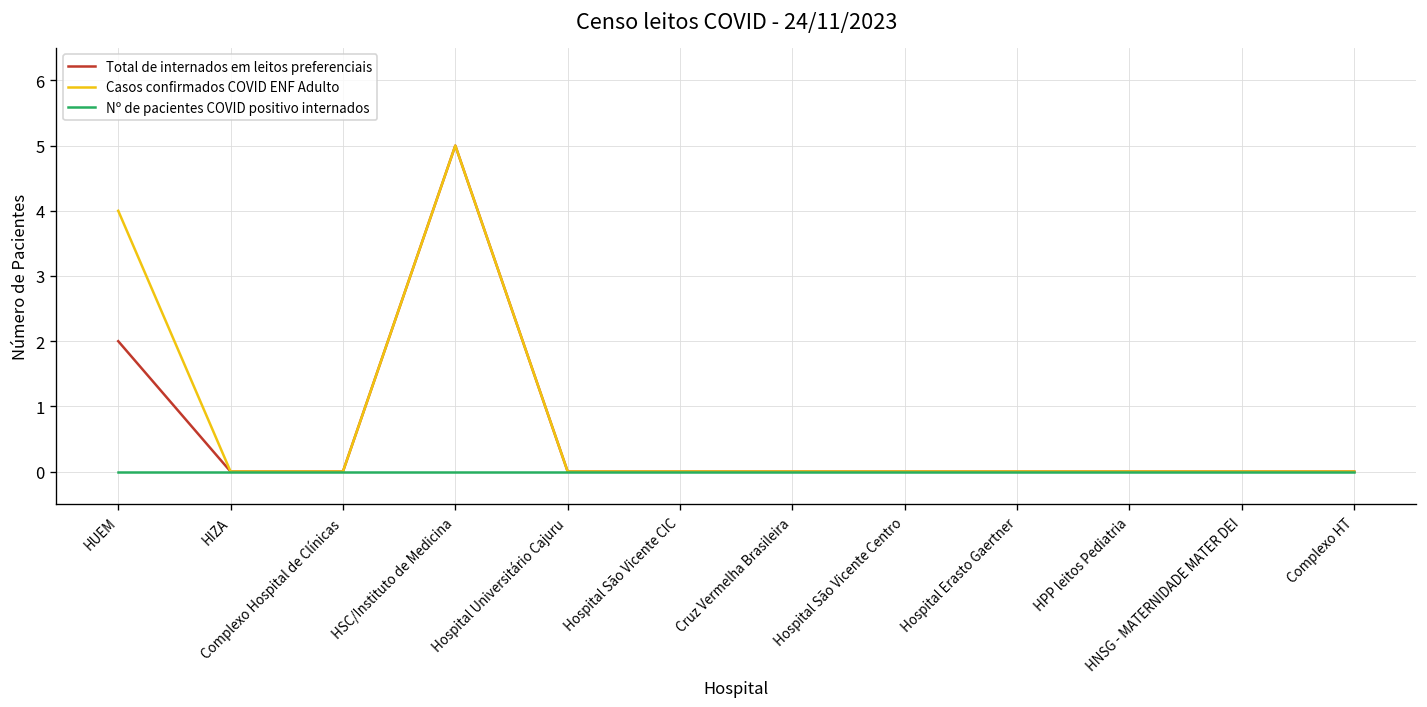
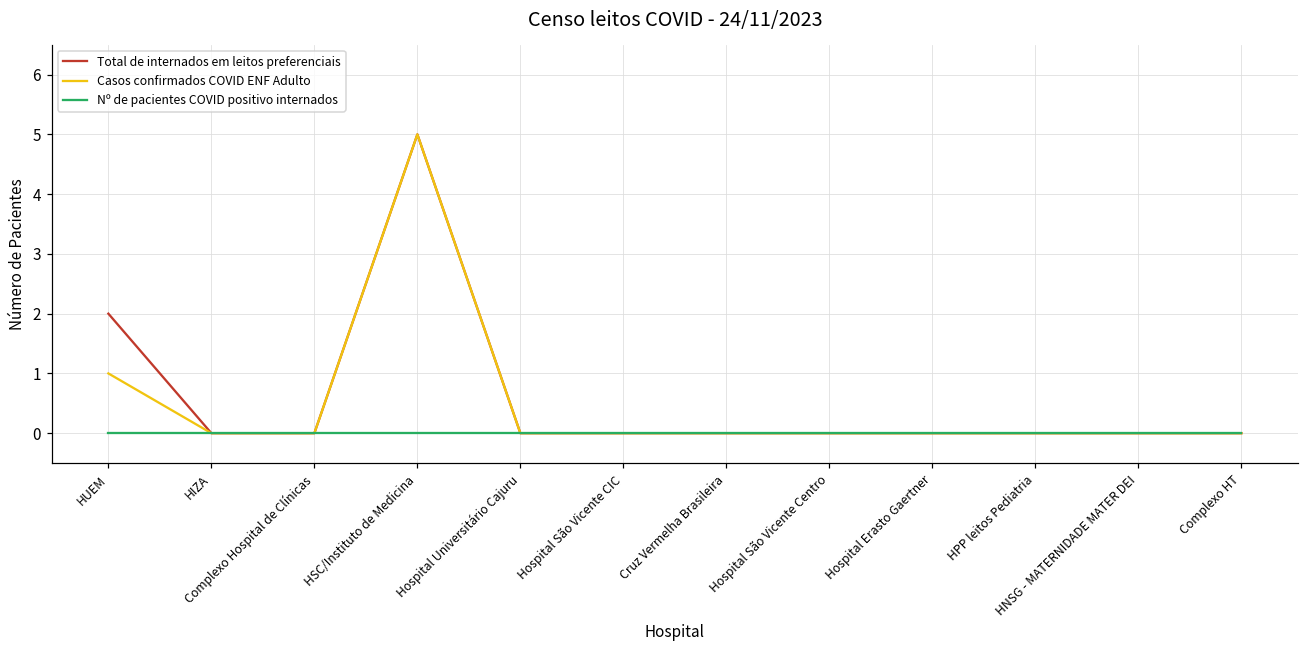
Casos confirmados COVID ENF Adulto, HUEM: 4 -> 1
